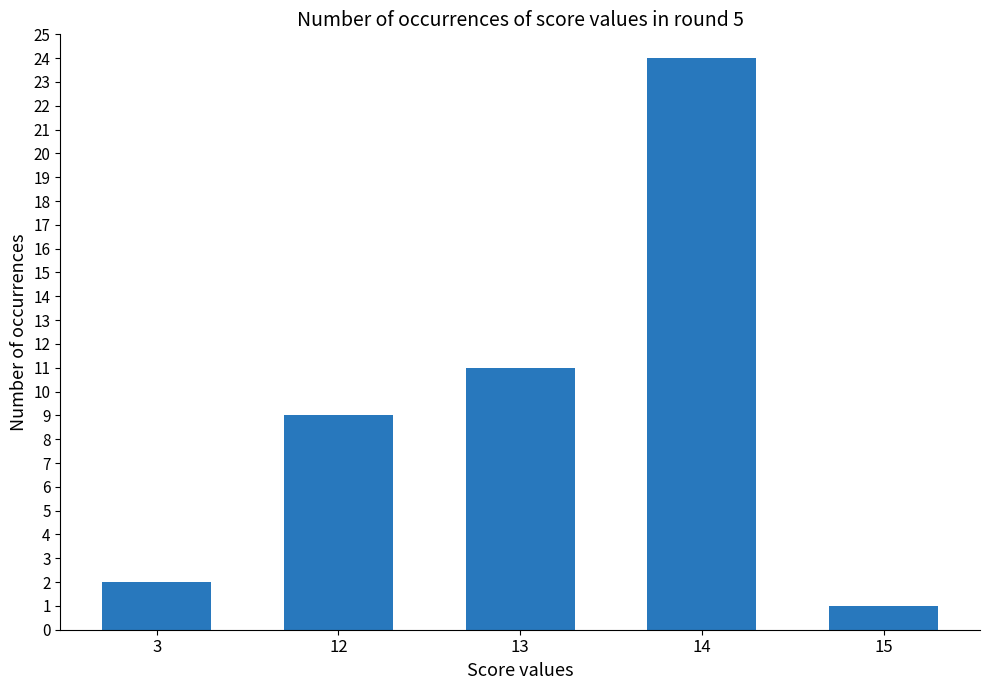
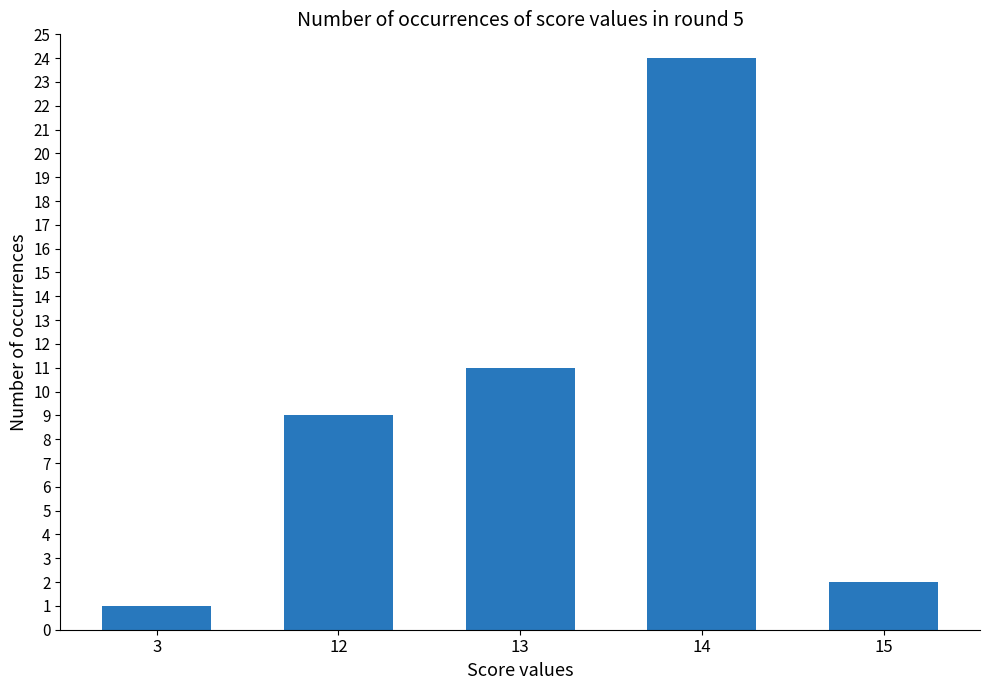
3: 2 -> 1
15: 1 -> 2
